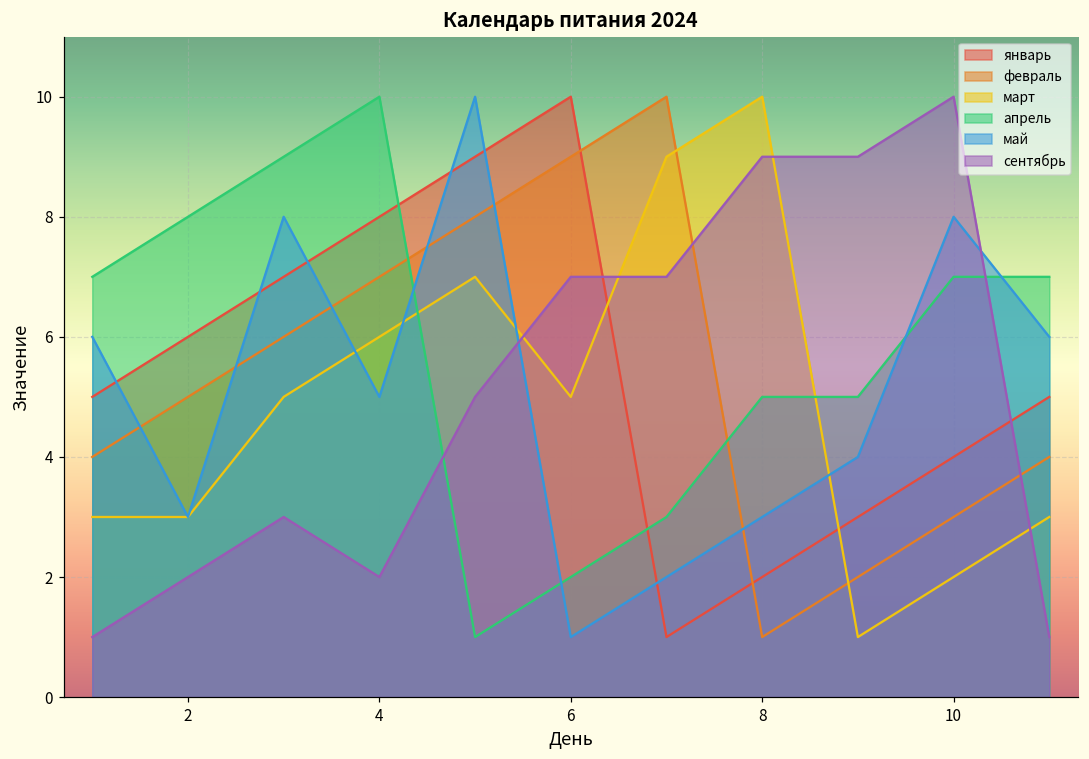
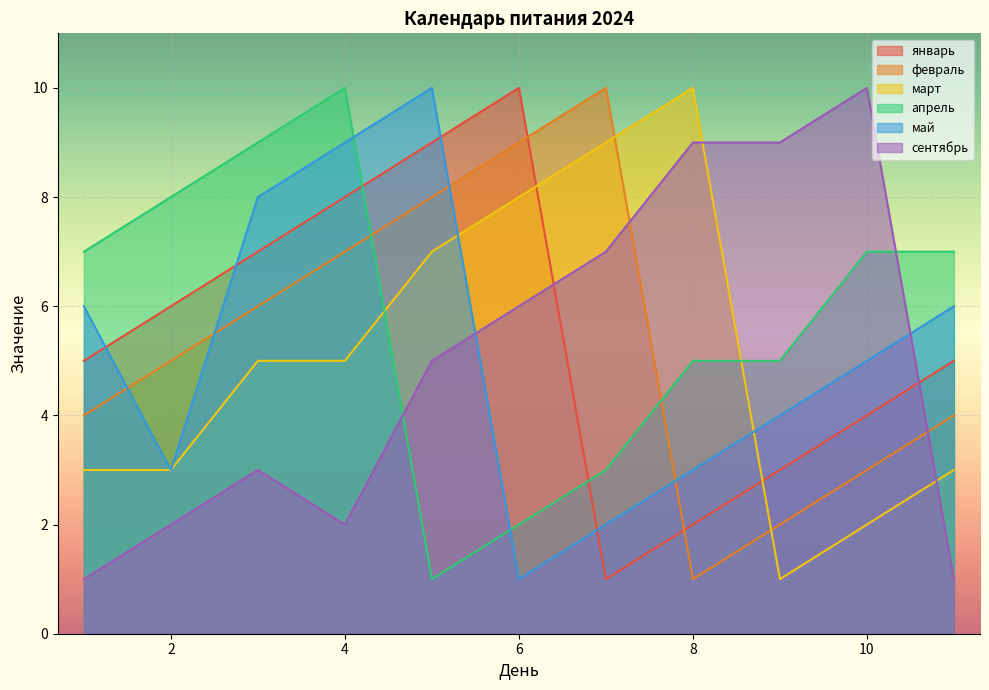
март, 4: 6 -> 5
май, 4: 5 -> 9
март, 6: 5 -> 8
сентябрь, 6: 7 -> 6
май, 10: 8 -> 5
